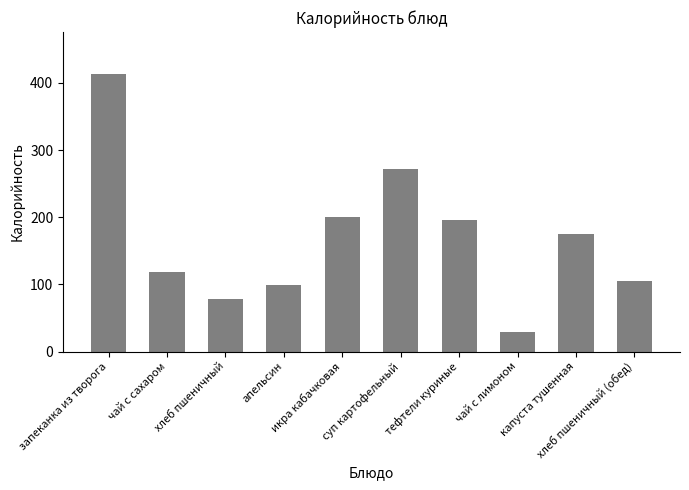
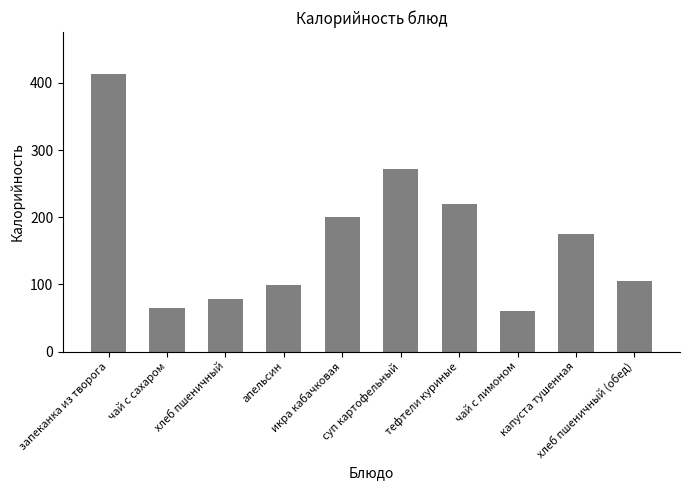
чай с сахаром: 120 -> 60
тефтели куриные: 200 -> 220
чай с лимоном: 30 -> 60
